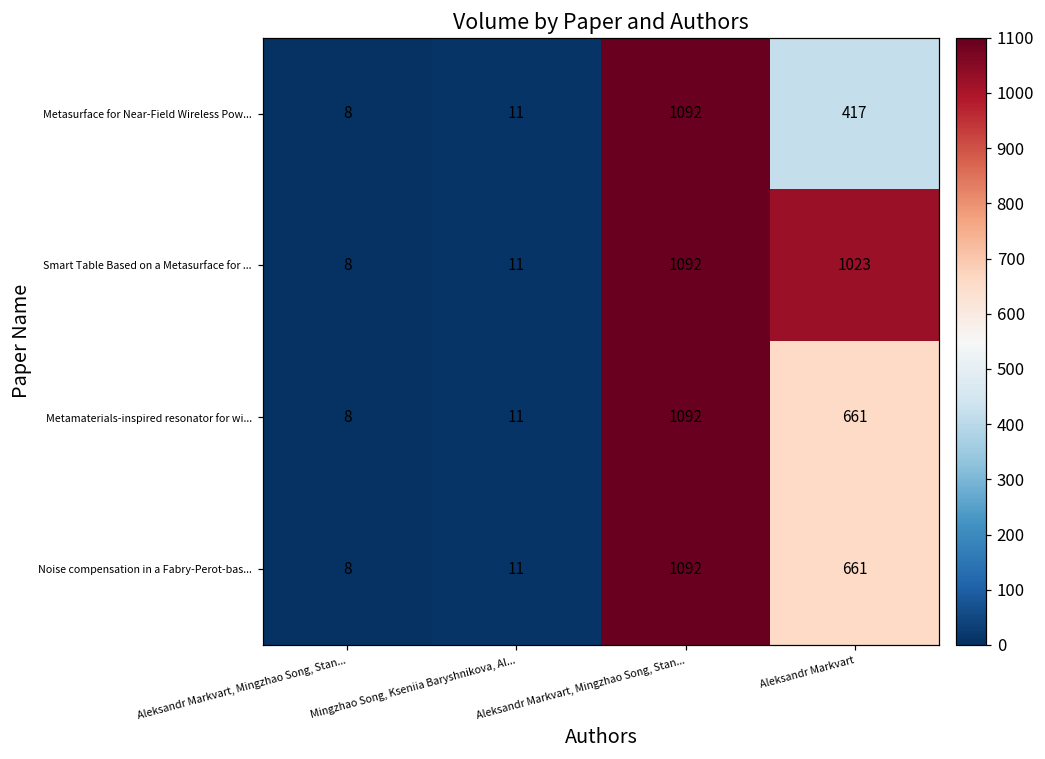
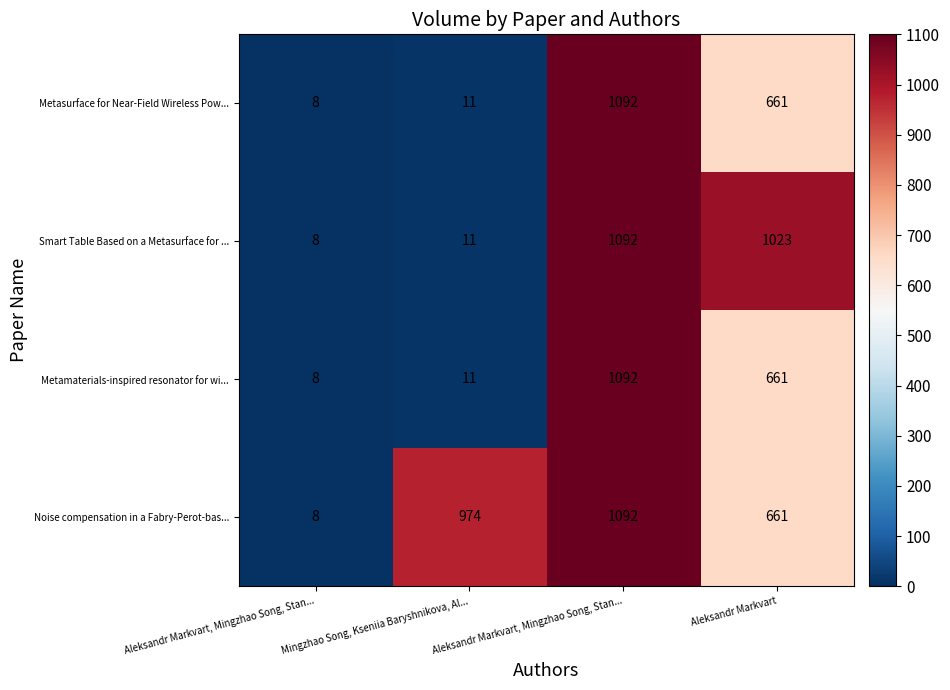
Metasurface for Near-Field Wireless Pow..., Aleksandr Markvart: 417 -> 661
Noise compensation in a Fabry-Perot-bas..., Mingzhao Song, Kseniia Baryshnikova, Al...: 11 -> 974
